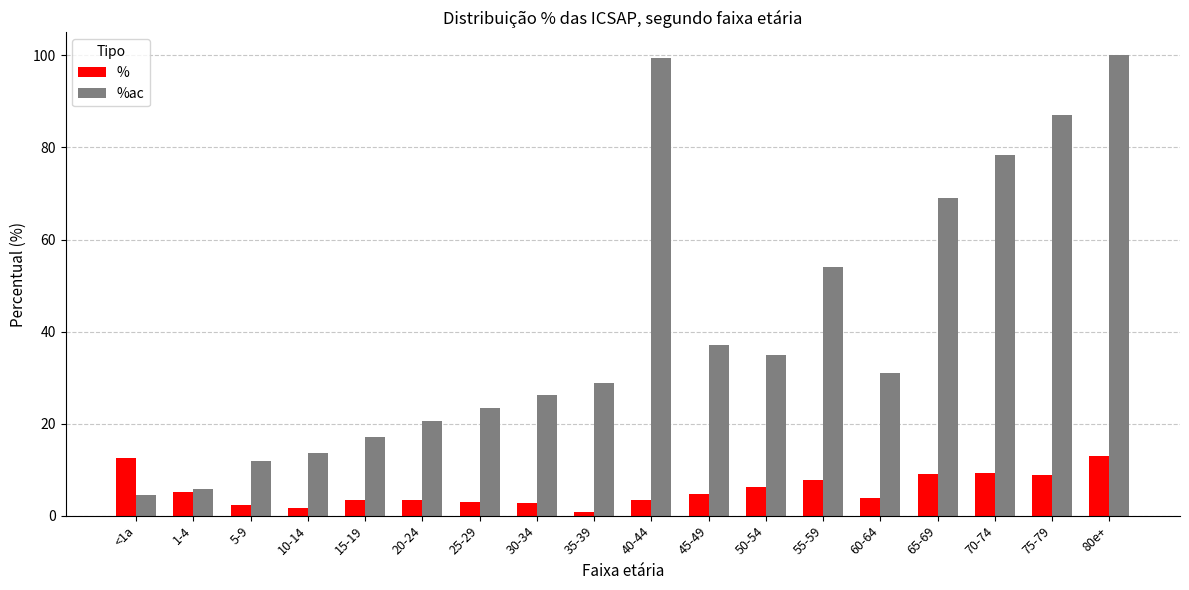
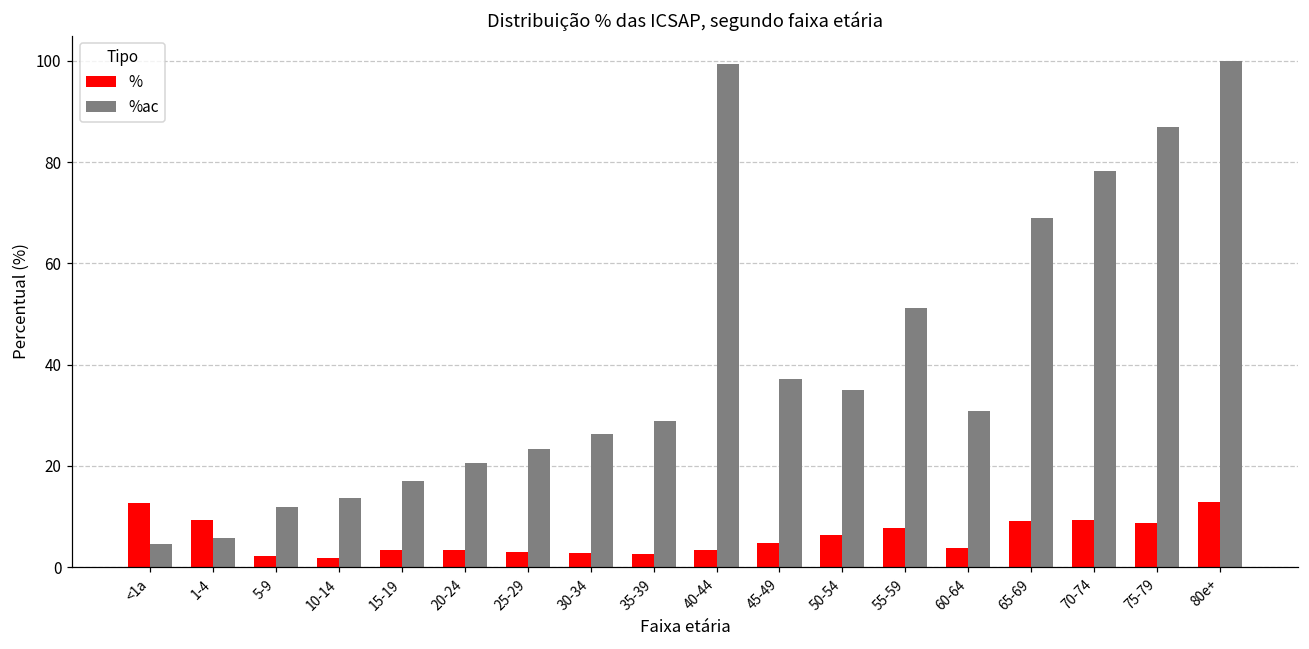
%, 1-4: 5 -> 9
%, 35-39: 1 -> 3
%ac, 55-59: 54 -> 51
